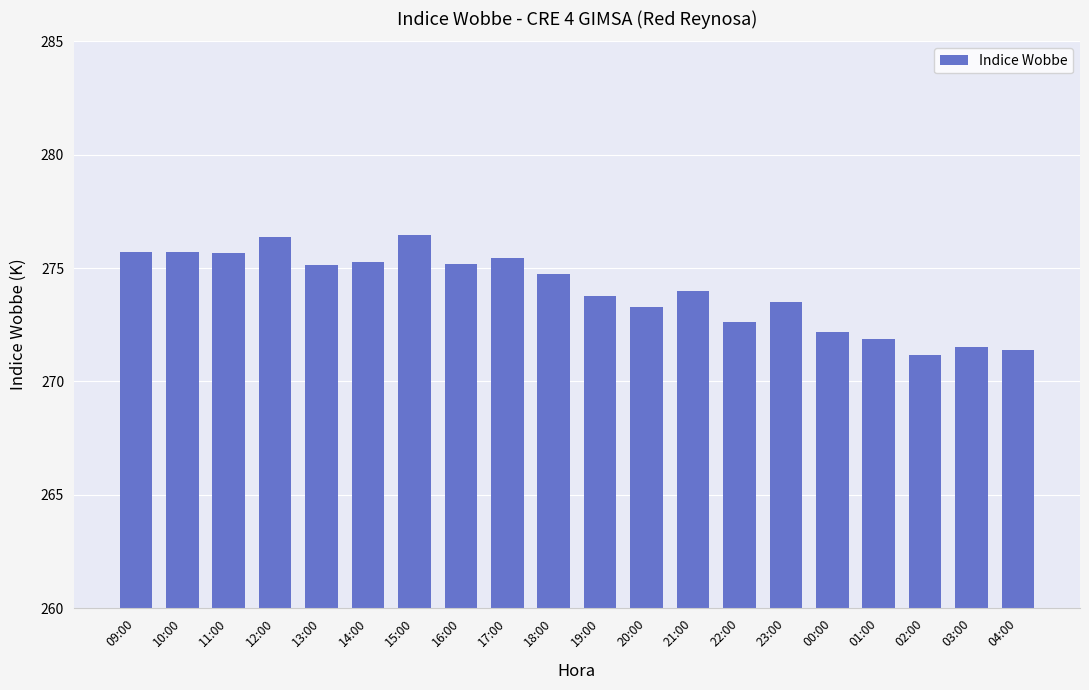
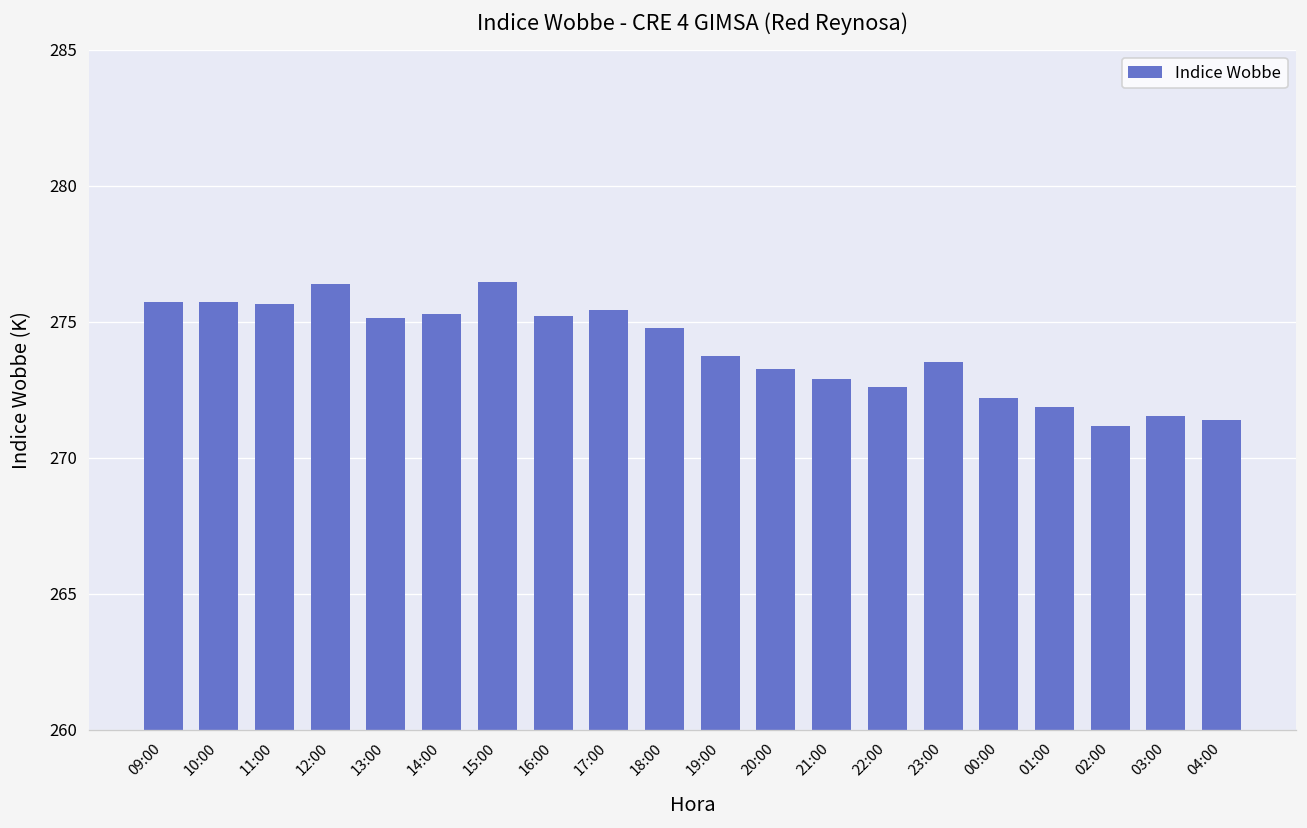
21:00: 274.0 -> 272.9
